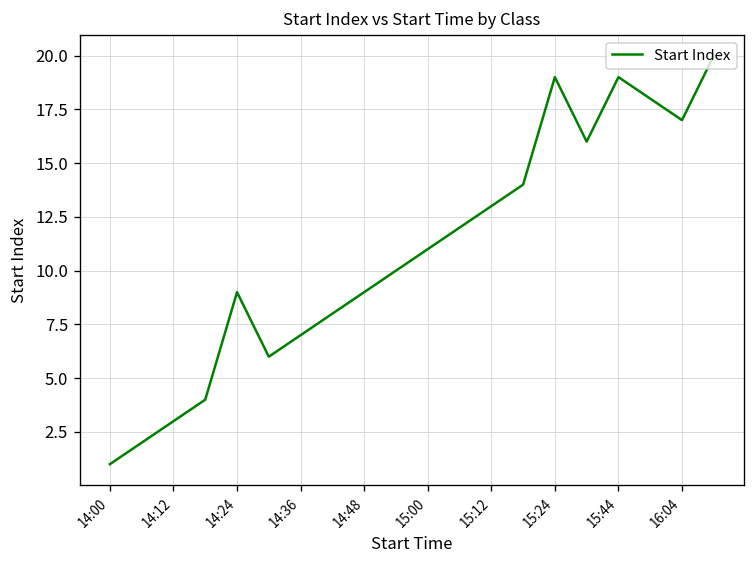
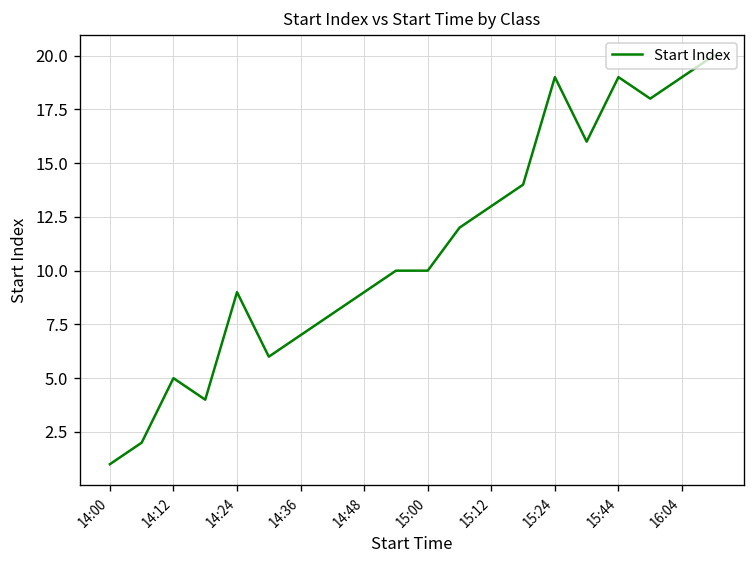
14:12: 3 -> 5
15:00: 11 -> 10
16:04: 17 -> 19
